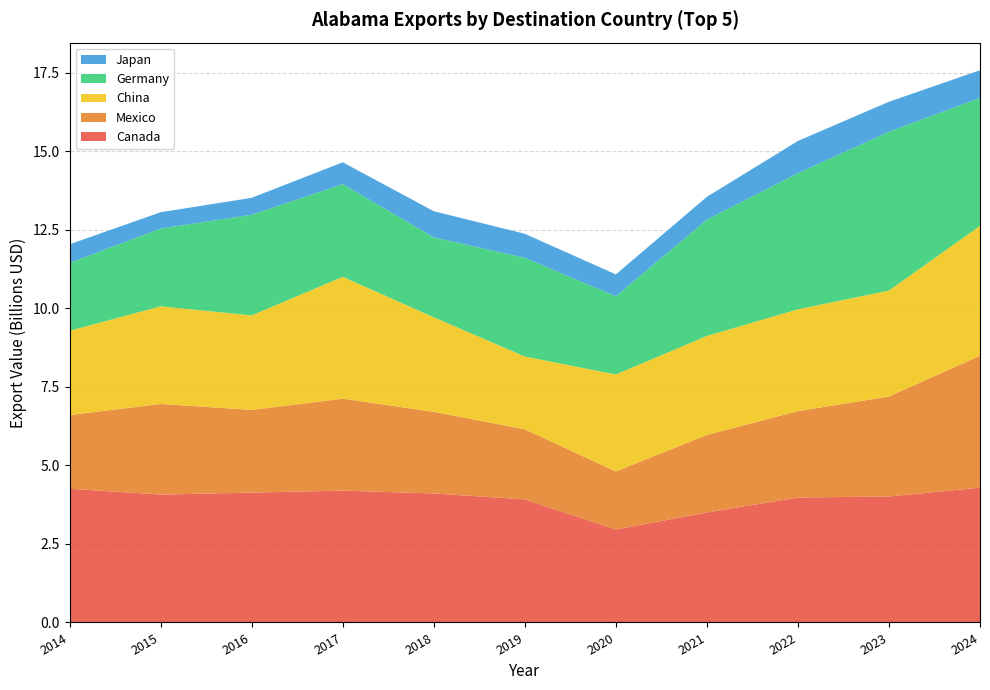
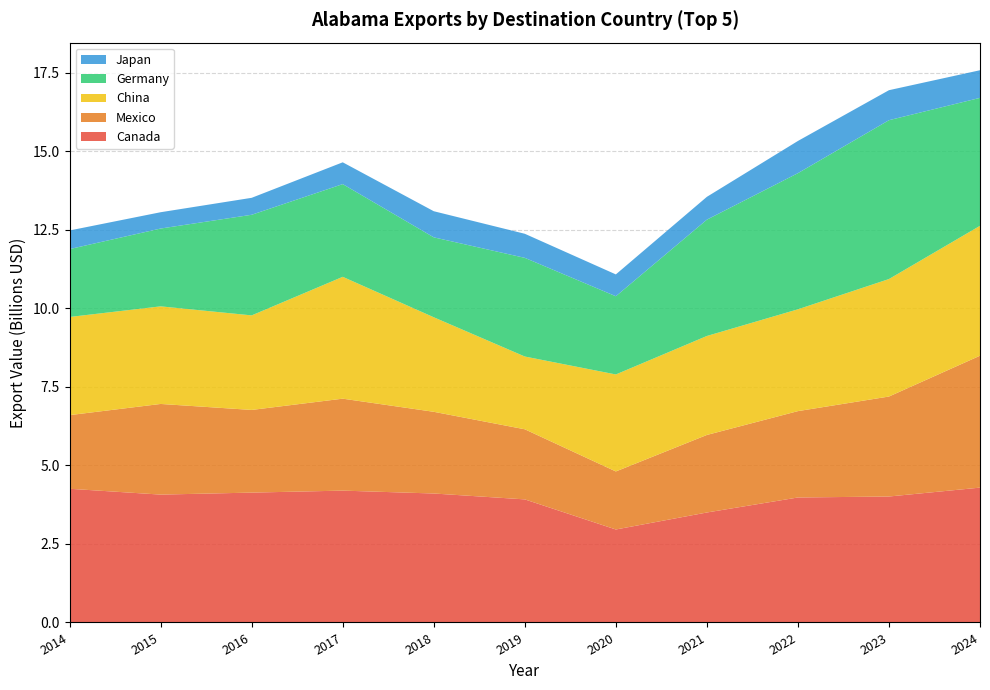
China, 2014: 2.7 -> 3.1
China, 2023: 3.4 -> 3.7
